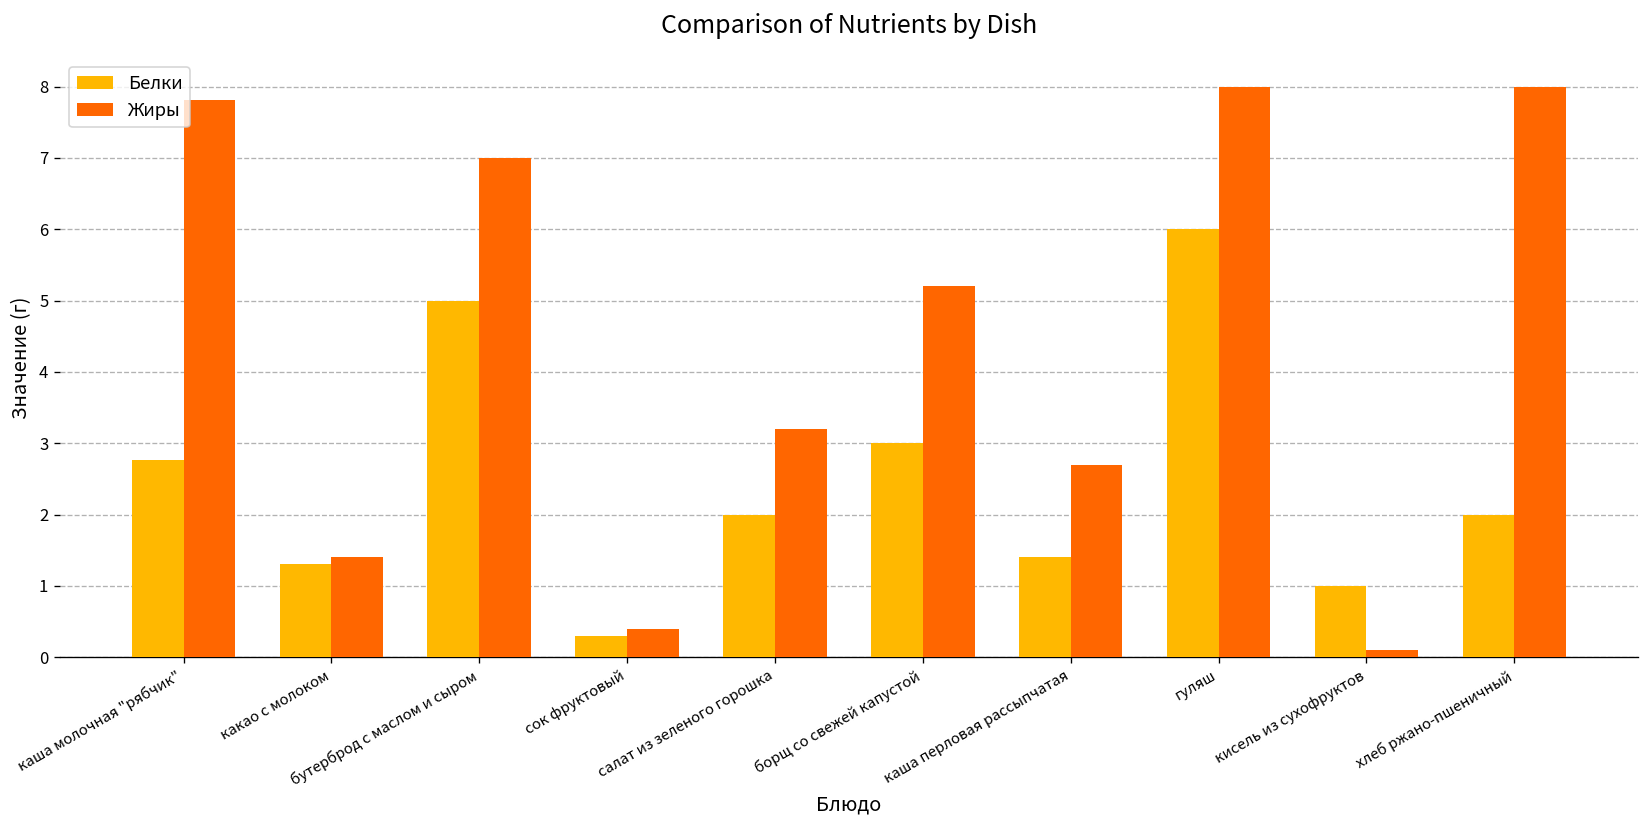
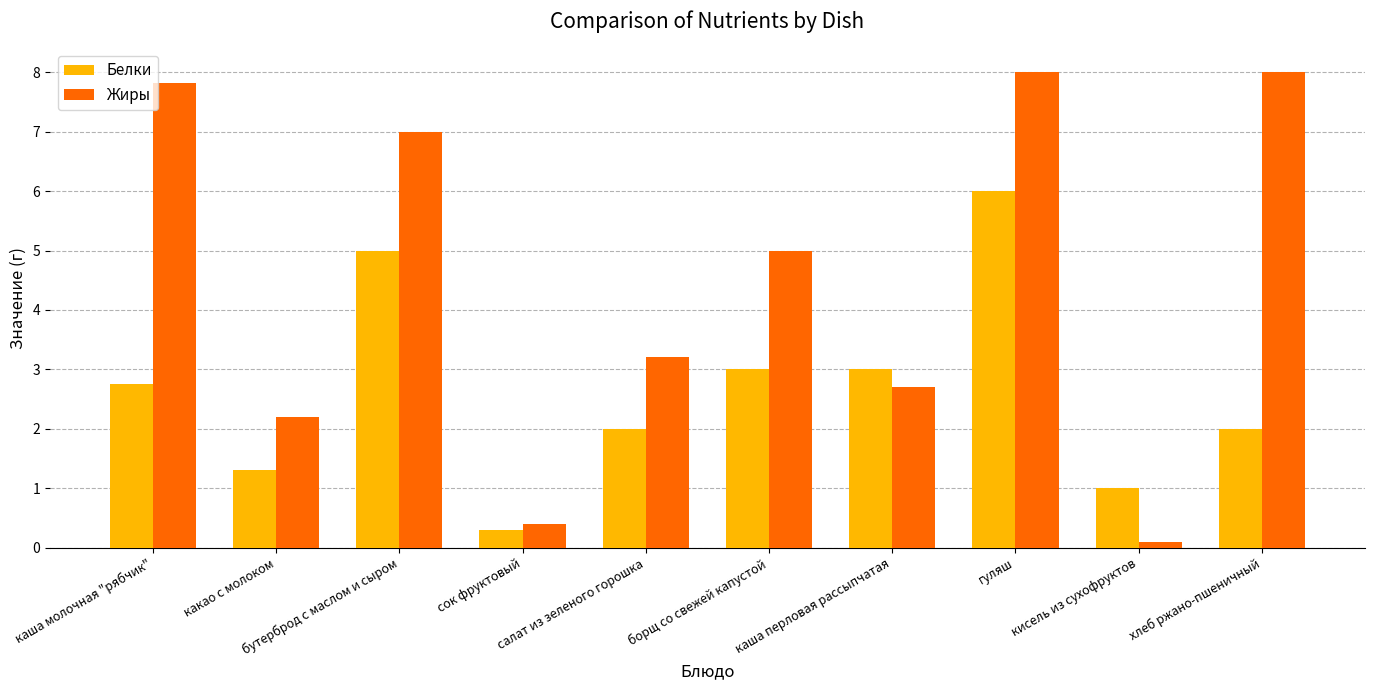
Жиры, какао с молоком: 1.4 -> 2.2
Жиры, борщ со свежей капустой: 5.2 -> 5.0
Белки, каша перловая рассыпчатая: 1.4 -> 3.0
